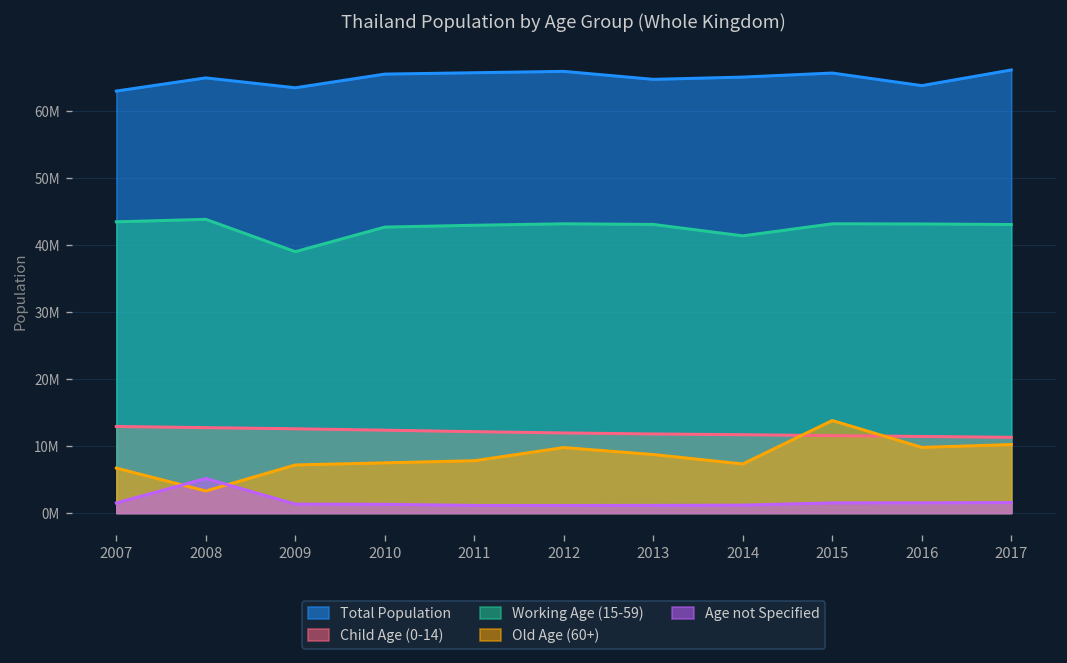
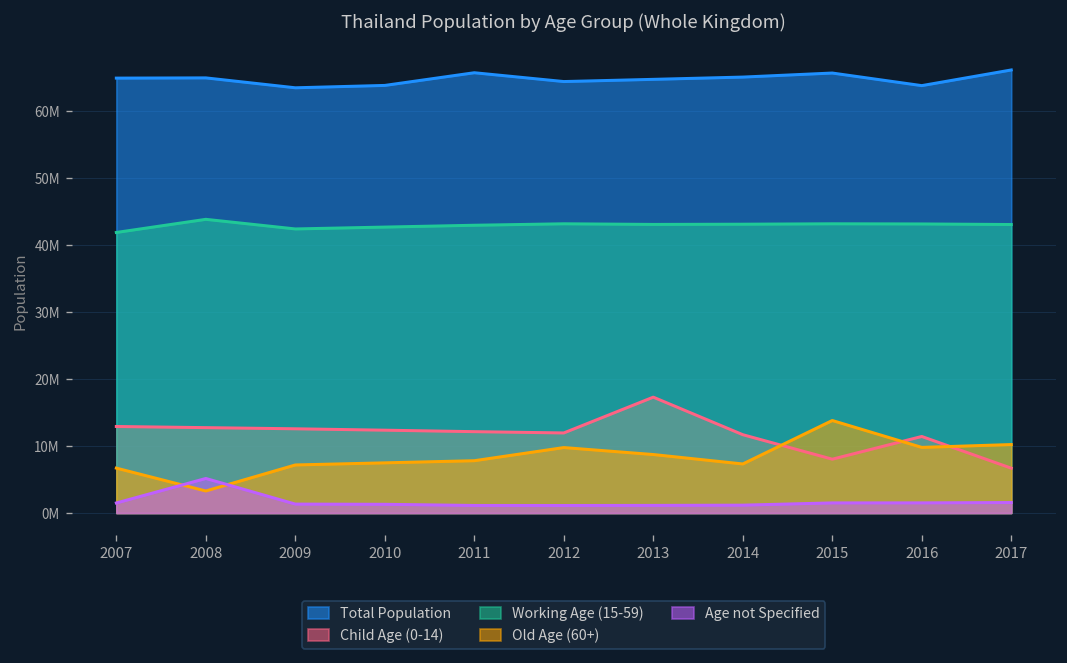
Total Population, 2007: 63000000 -> 65000000
Working Age (15-59), 2007: 44000000 -> 42000000
Working Age (15-59), 2009: 39000000 -> 42000000
Total Population, 2010: 66000000 -> 64000000
Total Population, 2012: 66000000 -> 64000000
Child Age (0-14), 2013: 12000000 -> 17000000
Working Age (15-59), 2014: 41000000 -> 43000000
Child Age (0-14), 2015: 12000000 -> 8000000
Child Age (0-14), 2017: 11000000 -> 7000000
